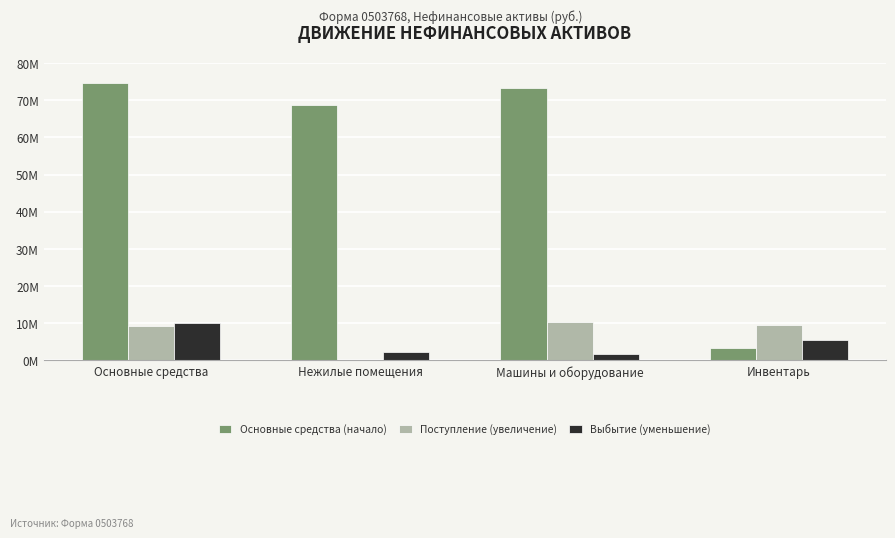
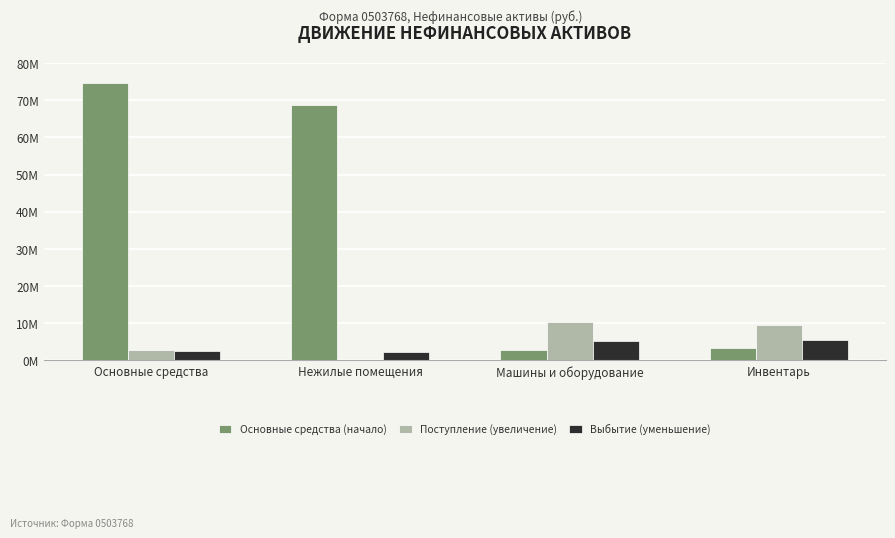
Поступление (увеличение), Основные средства: 9000000 -> 3000000
Выбытие (уменьшение), Основные средства: 10000000 -> 2000000
Основные средства (начало), Машины и оборудование: 73000000 -> 3000000
Выбытие (уменьшение), Машины и оборудование: 2000000 -> 5000000
